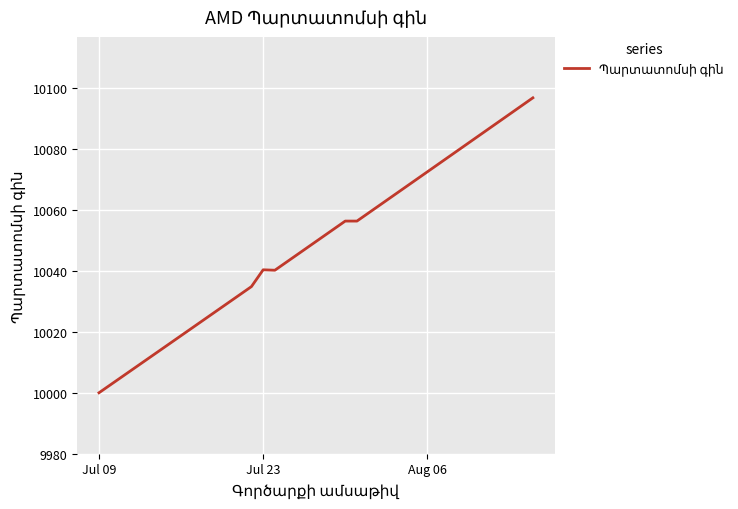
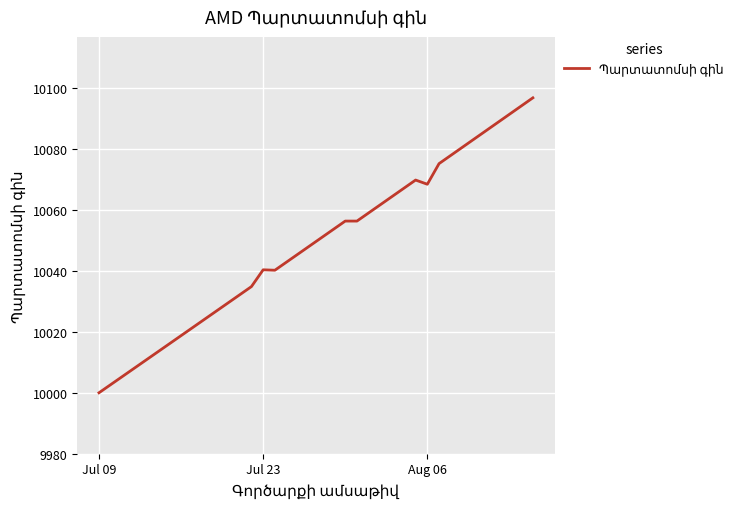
Aug 06: 10073 -> 10068
